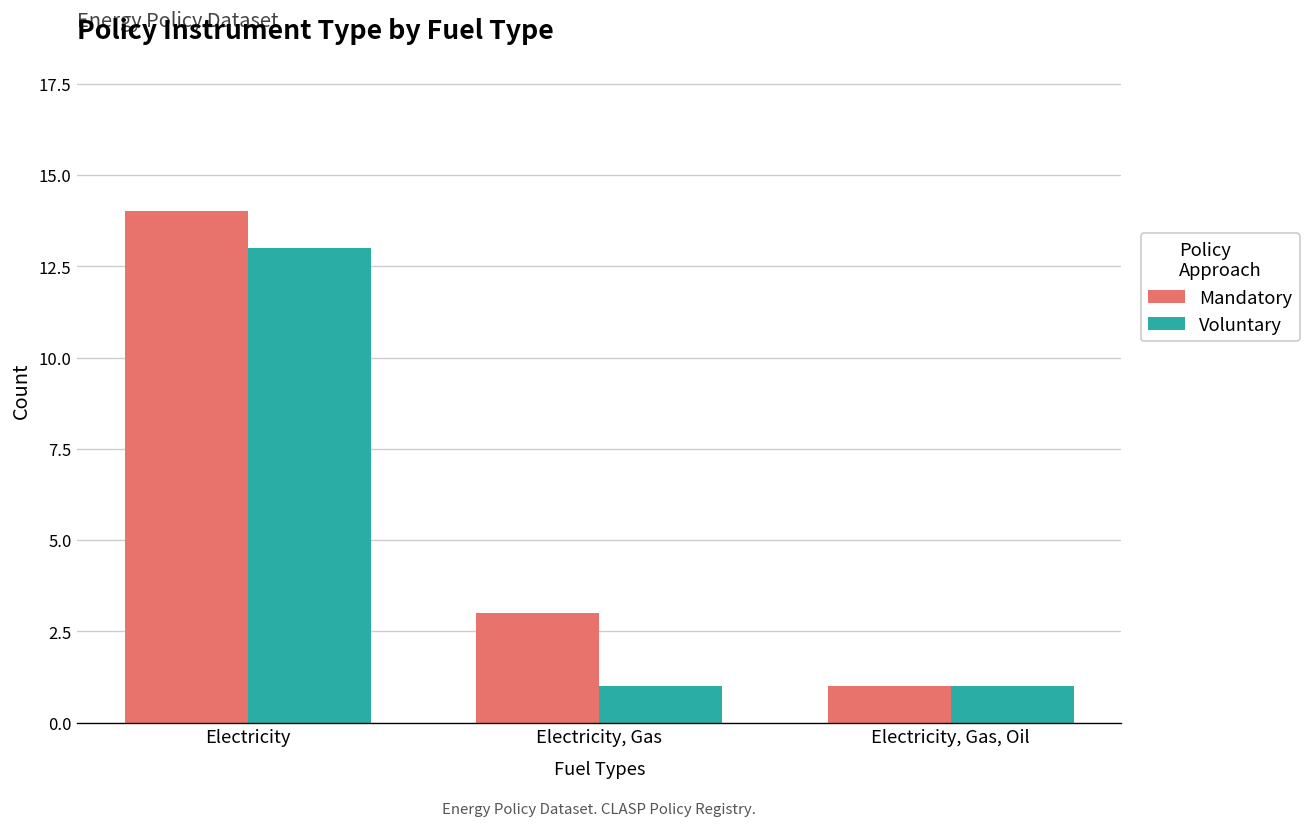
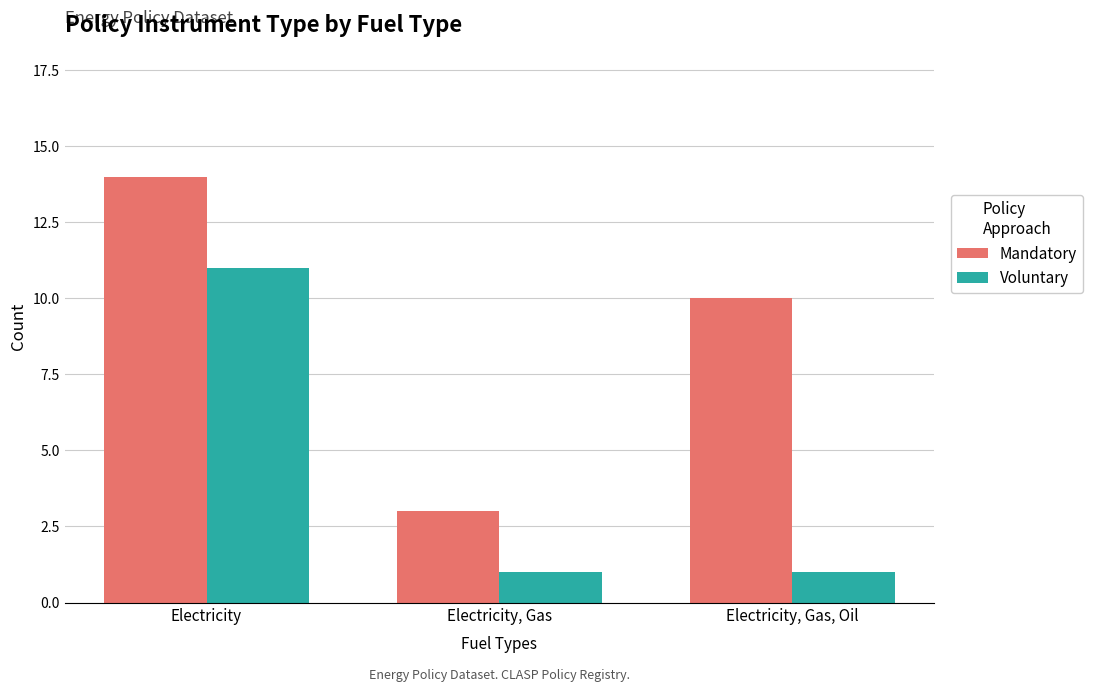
Voluntary, Electricity: 13 -> 11
Mandatory, Electricity, Gas, Oil: 1 -> 10
